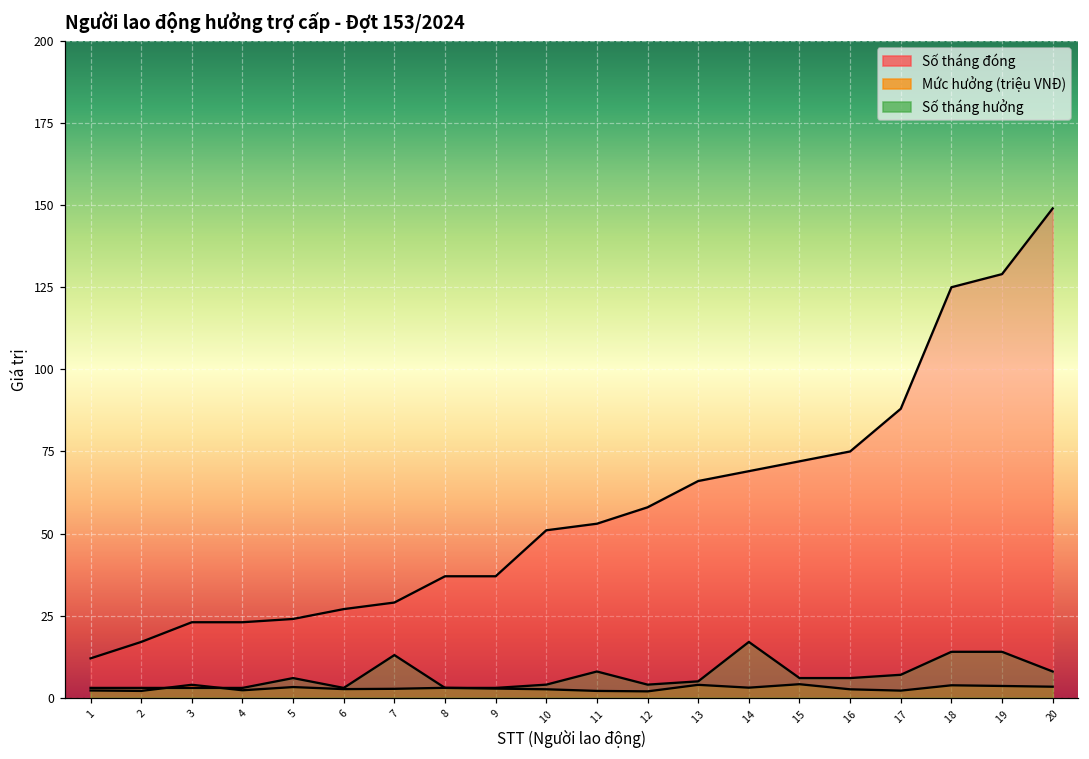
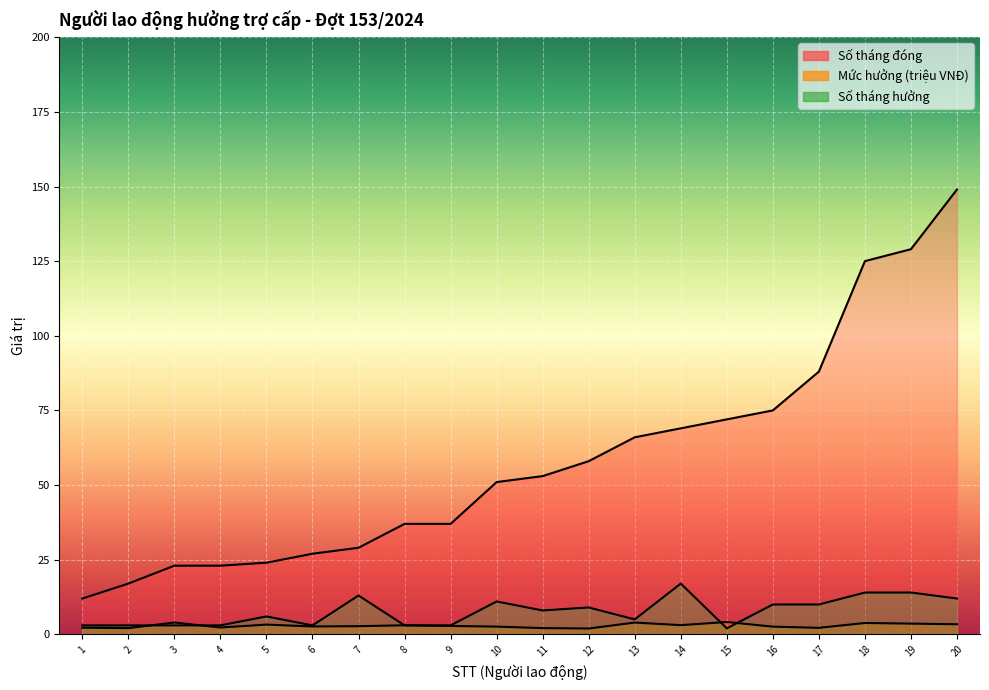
Số tháng hưởng, 10: 4 -> 11
Số tháng hưởng, 12: 4 -> 9
Số tháng hưởng, 15: 6 -> 2
Số tháng hưởng, 16: 6 -> 10
Số tháng hưởng, 17: 7 -> 10
Số tháng hưởng, 20: 8 -> 12
